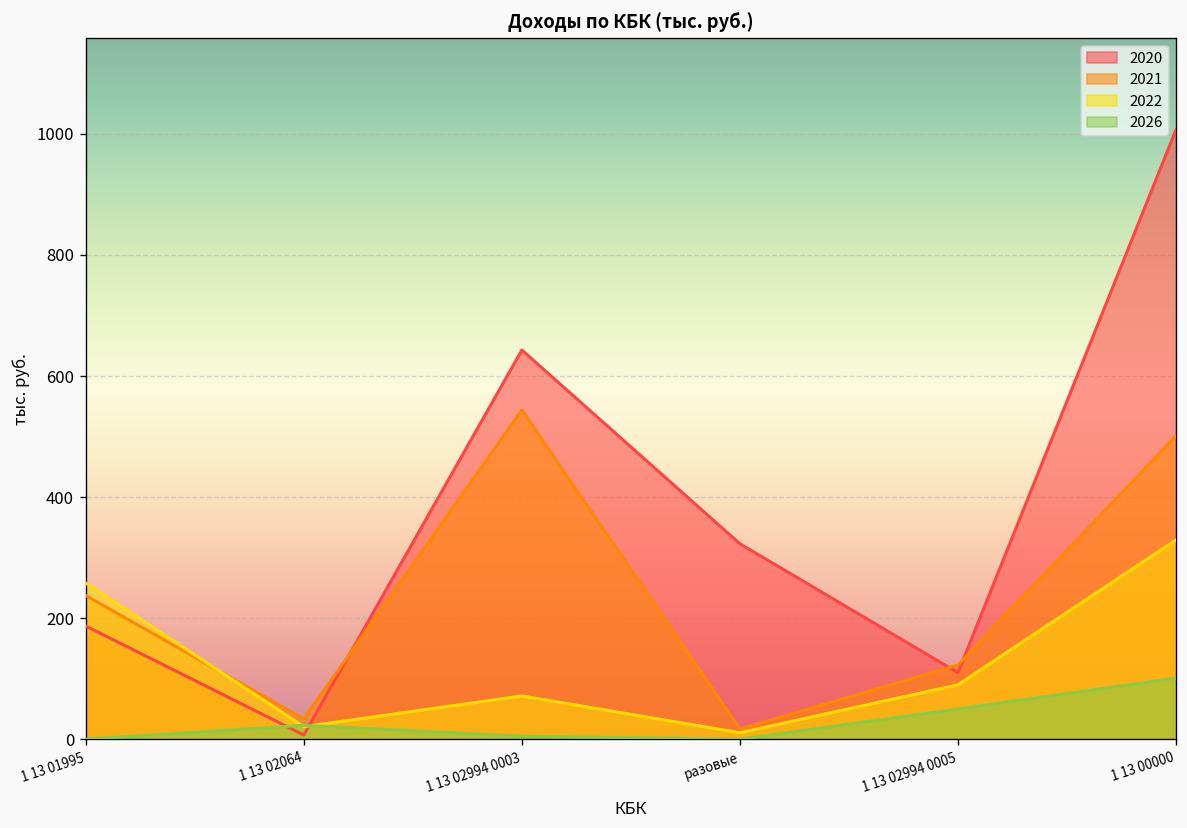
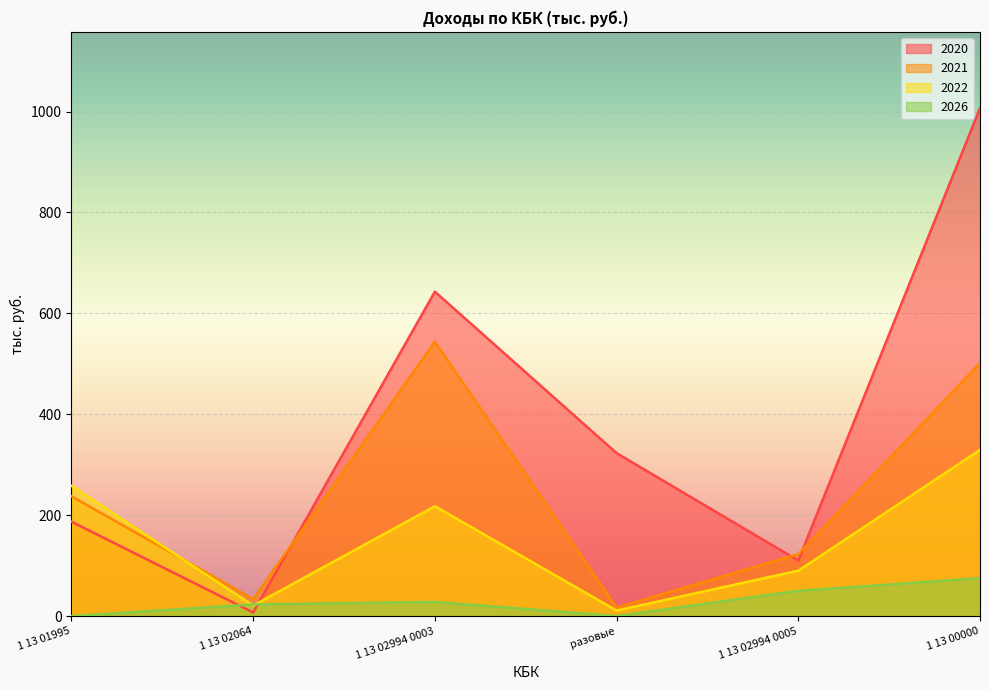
2022, 1 13 02994 0003: 70 -> 220
2026, 1 13 02994 0003: 10 -> 30
2026, 1 13 00000: 100 -> 80
